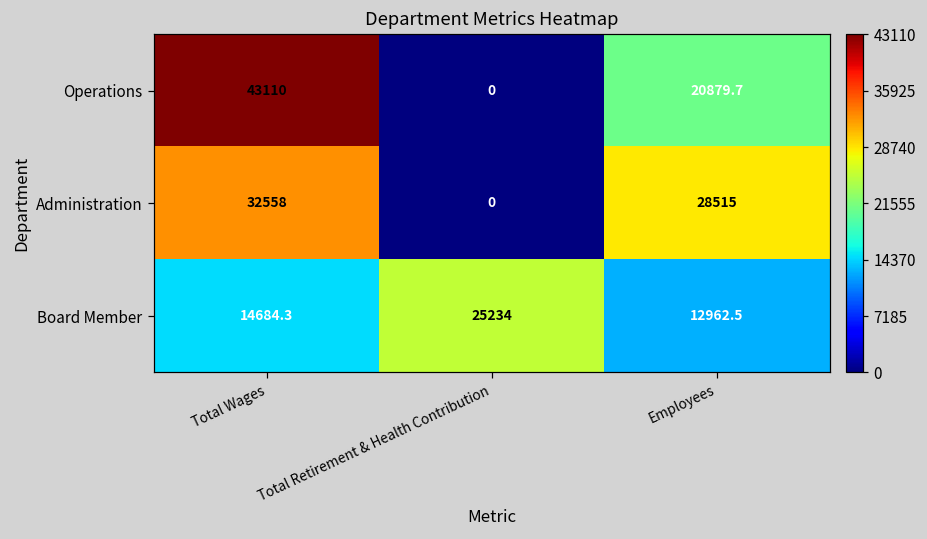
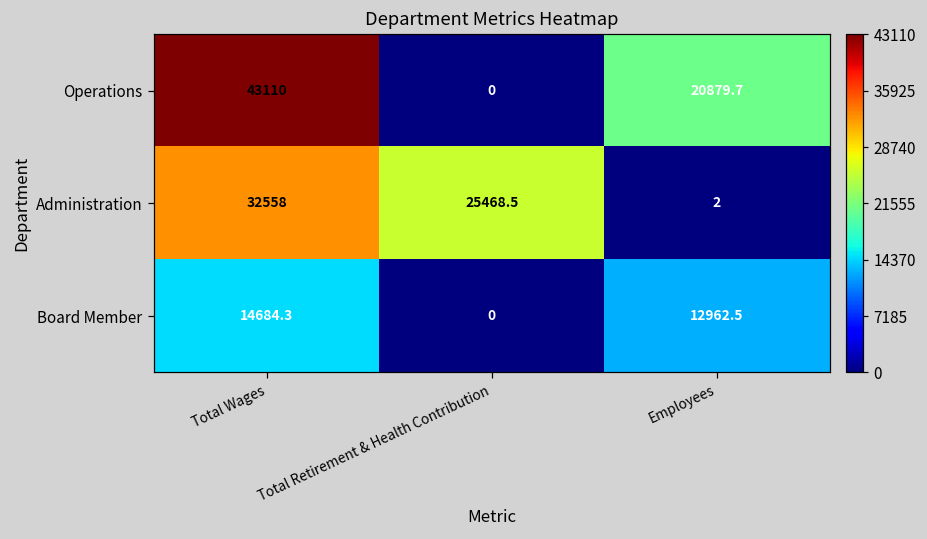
Administration, Total Retirement & Health Contribution: 0 -> 25468.5
Administration, Employees: 28515 -> 2
Board Member, Total Retirement & Health Contribution: 25234 -> 0
